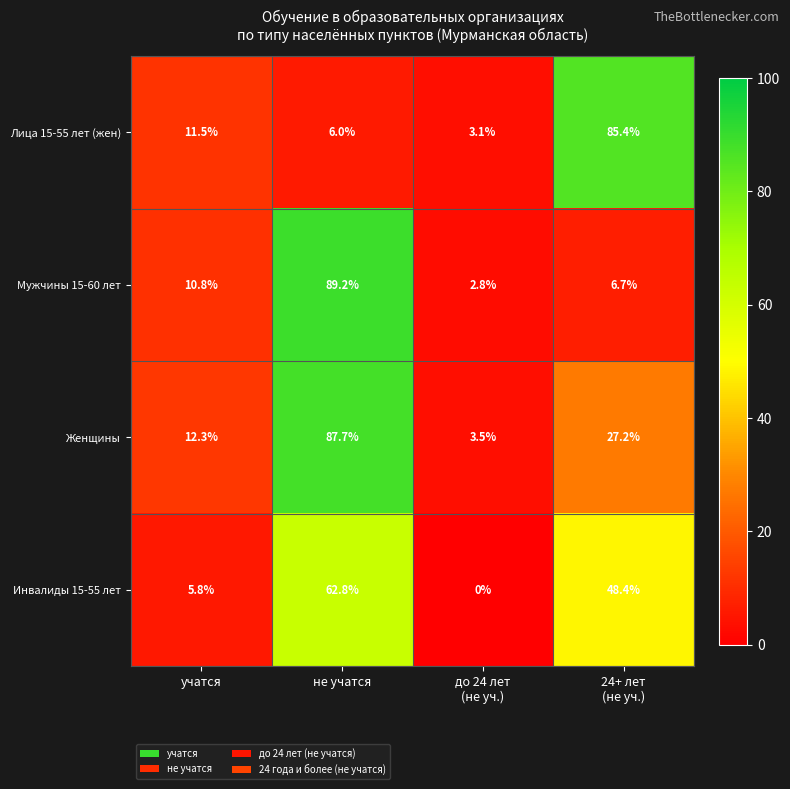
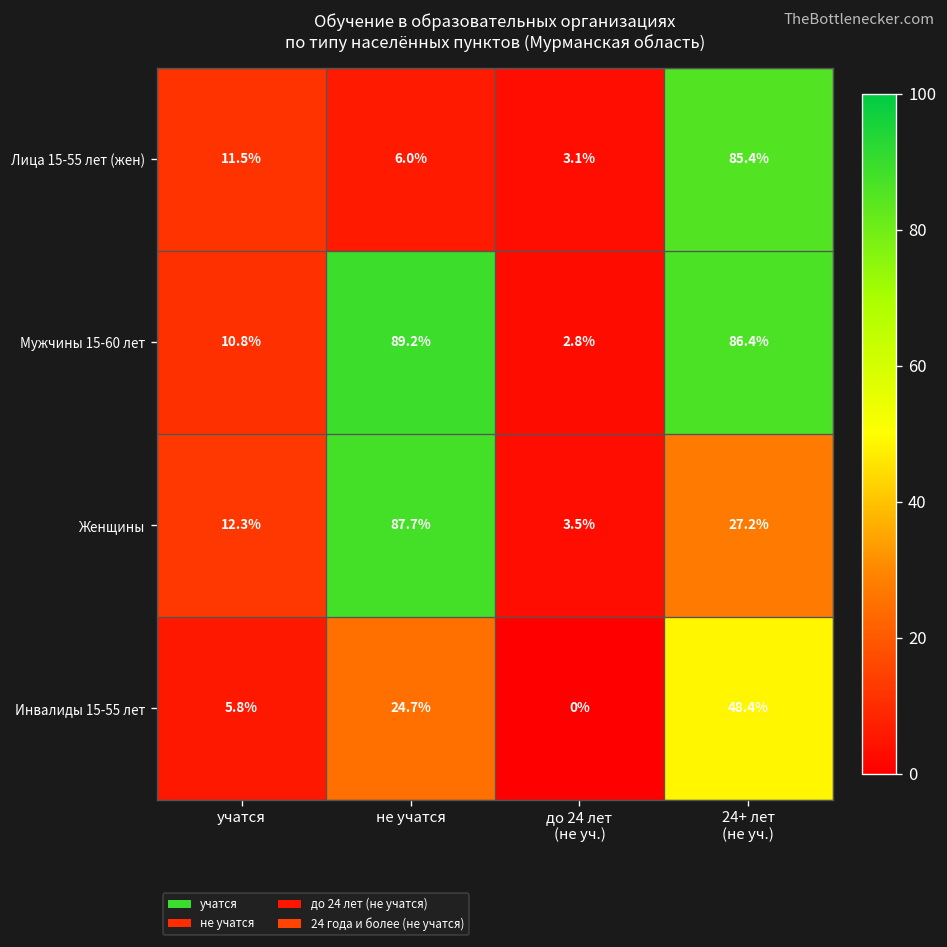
Мужчины 15-60 лет, 24+ лет (не уч.): 6.7% -> 86.4%
Инвалиды 15-55 лет, не учатся: 62.8% -> 24.7%
